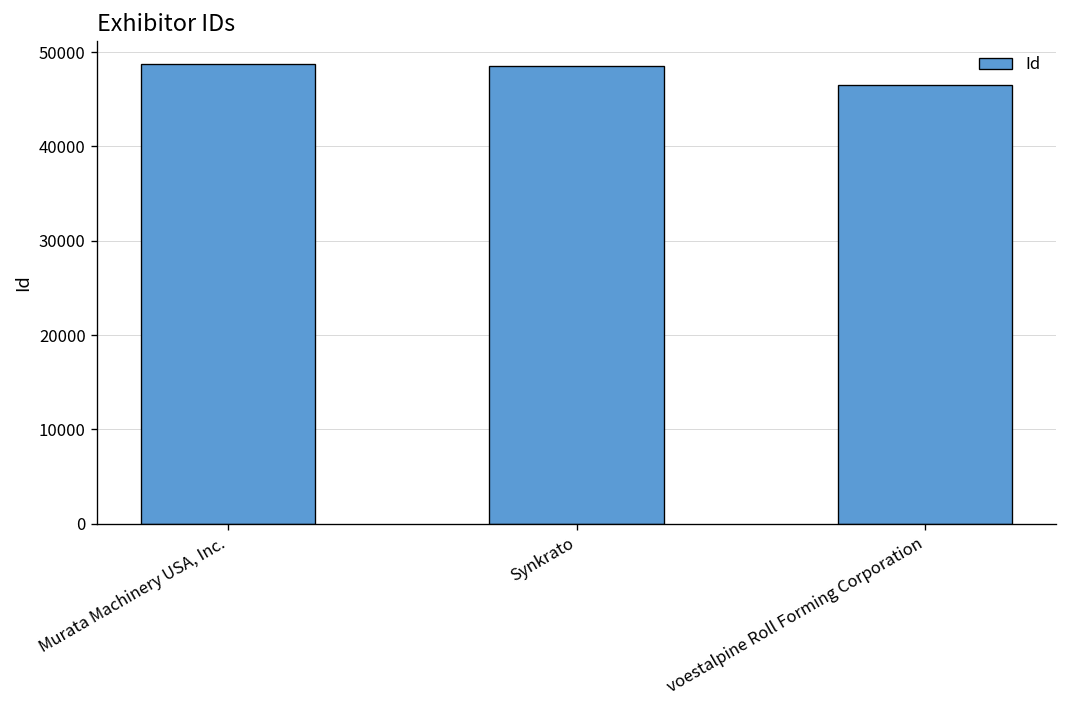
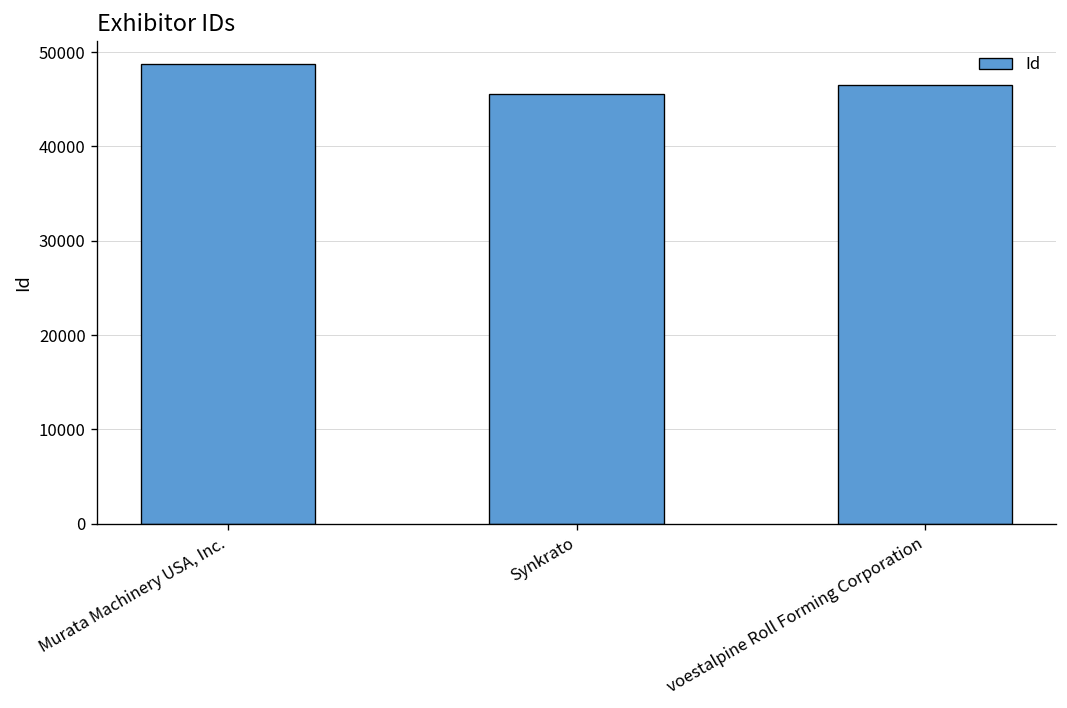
Synkrato: 48000 -> 46000
